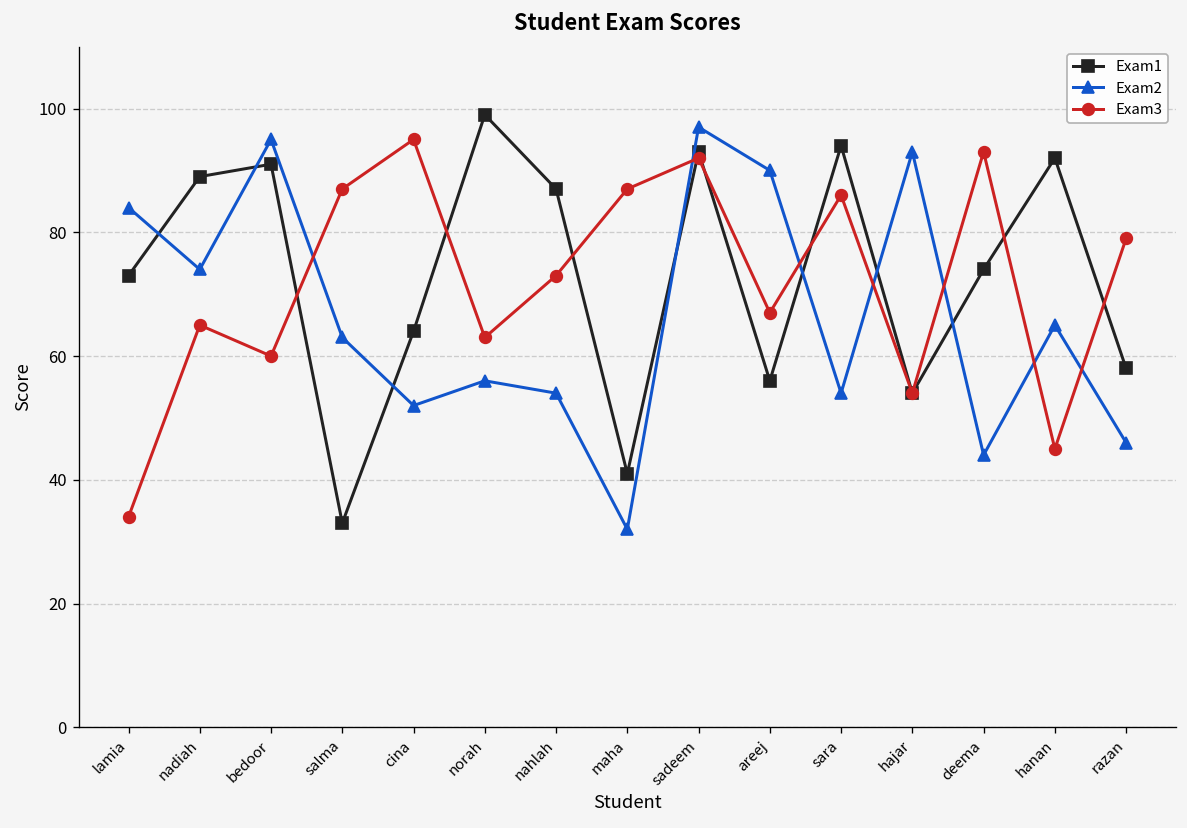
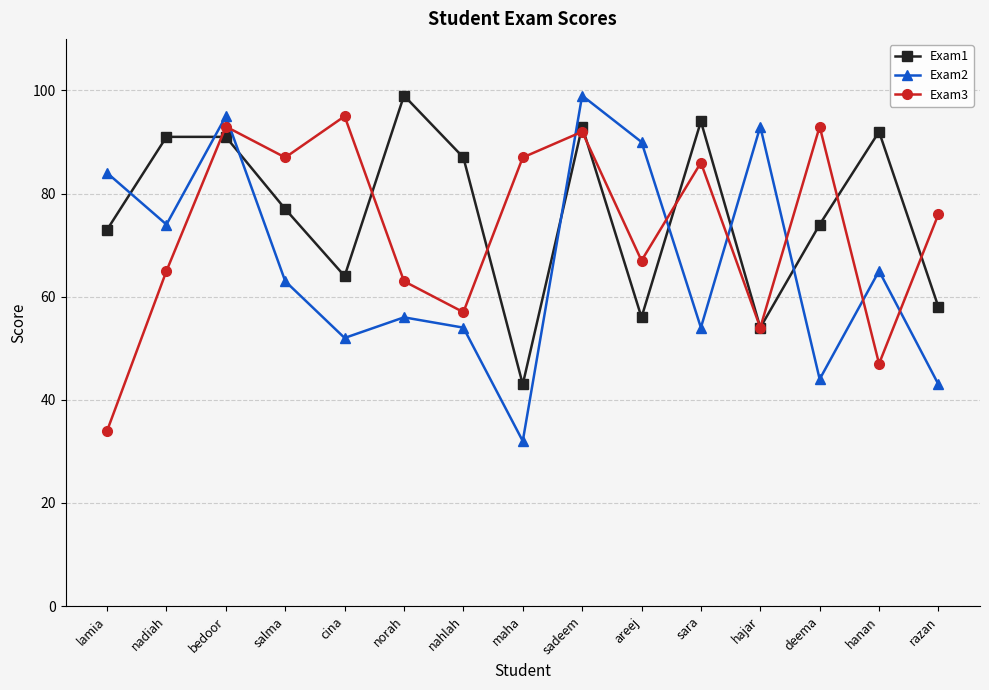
Exam1, nadiah: 89 -> 91
Exam3, bedoor: 60 -> 93
Exam1, salma: 33 -> 77
Exam3, nahlah: 73 -> 57
Exam1, maha: 41 -> 43
Exam2, sadeem: 97 -> 99
Exam3, hanan: 45 -> 47
Exam2, razan: 46 -> 43
Exam3, razan: 79 -> 76
